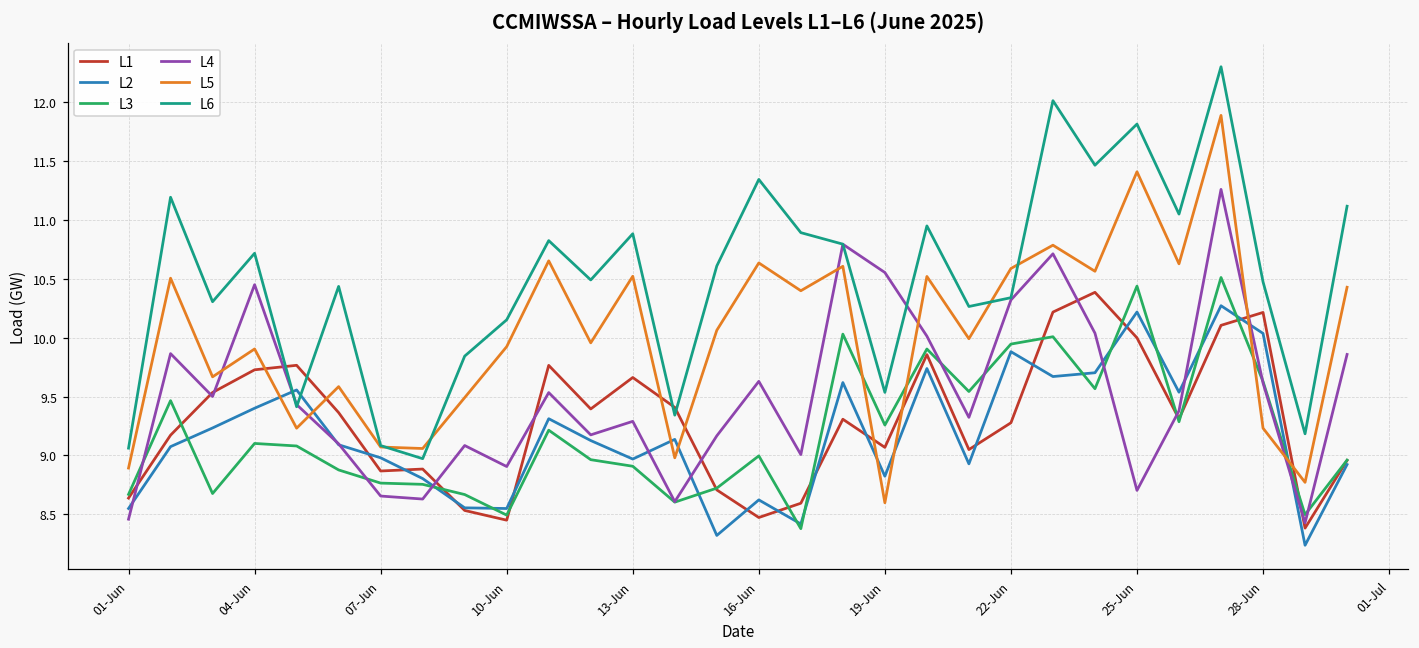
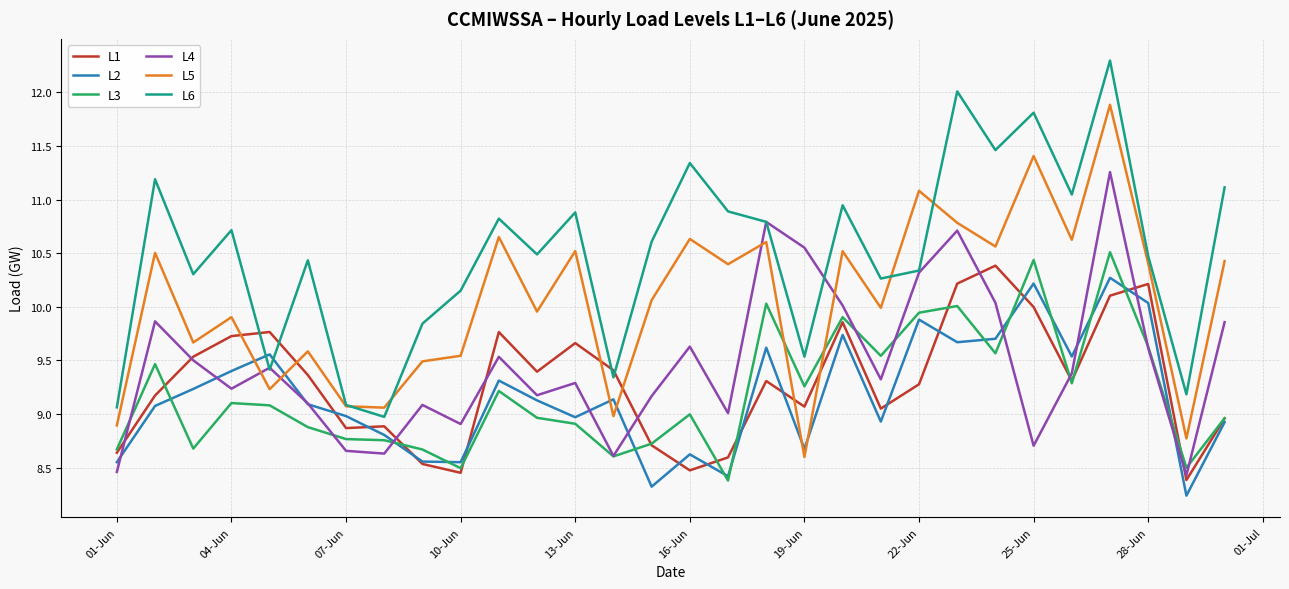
L4, 04-Jun: 10.45 -> 9.24
L5, 10-Jun: 9.92 -> 9.54
L2, 19-Jun: 8.82 -> 8.67
L5, 22-Jun: 10.59 -> 11.08
L5, 28-Jun: 9.23 -> 10.40
